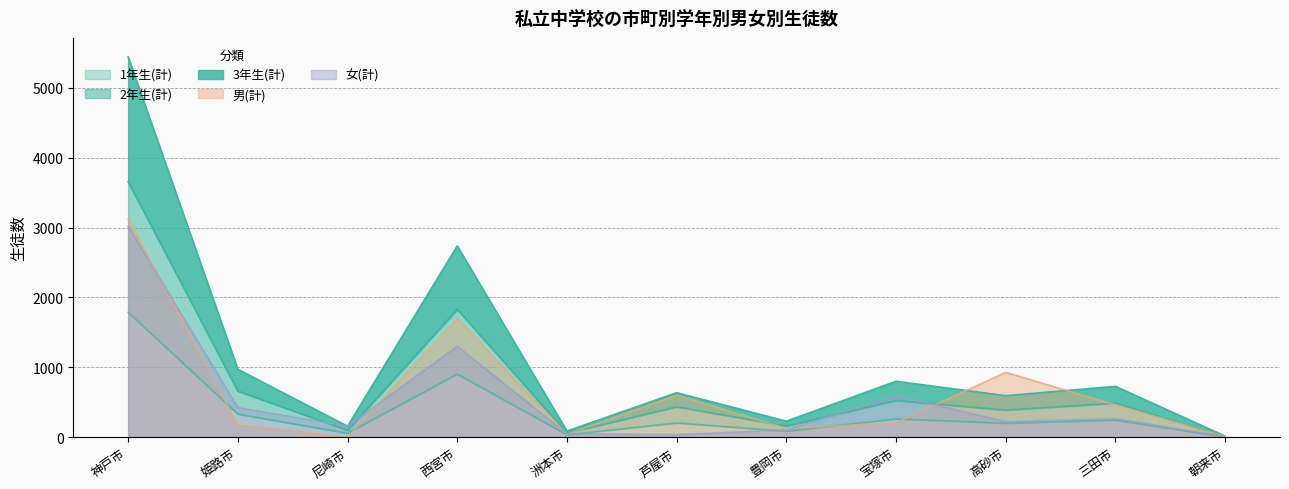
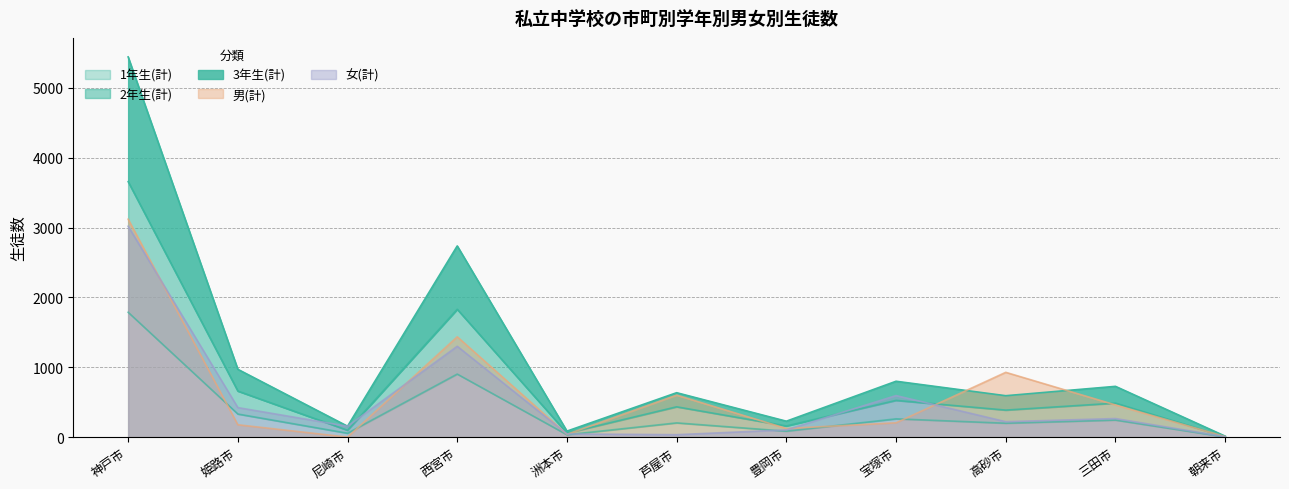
男(計), 西宮市: 1700 -> 1400
